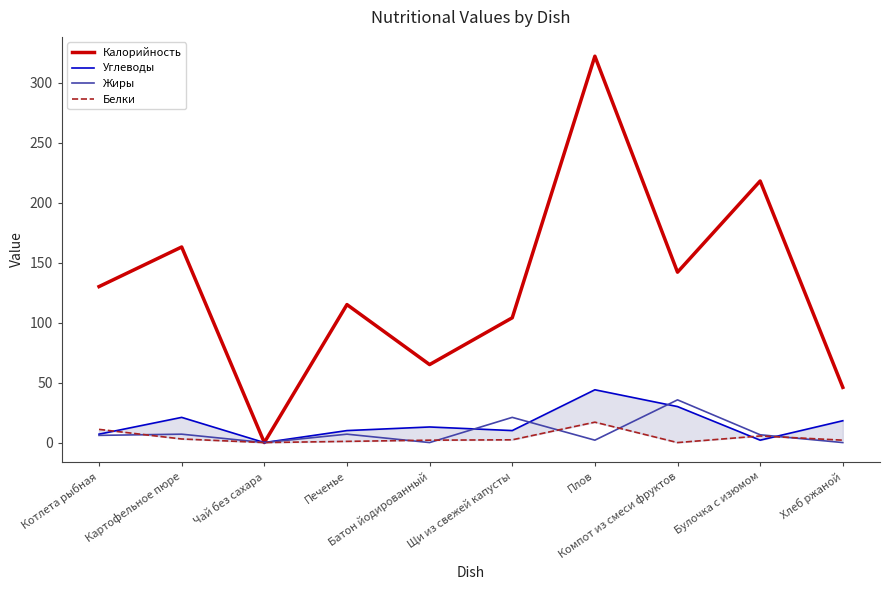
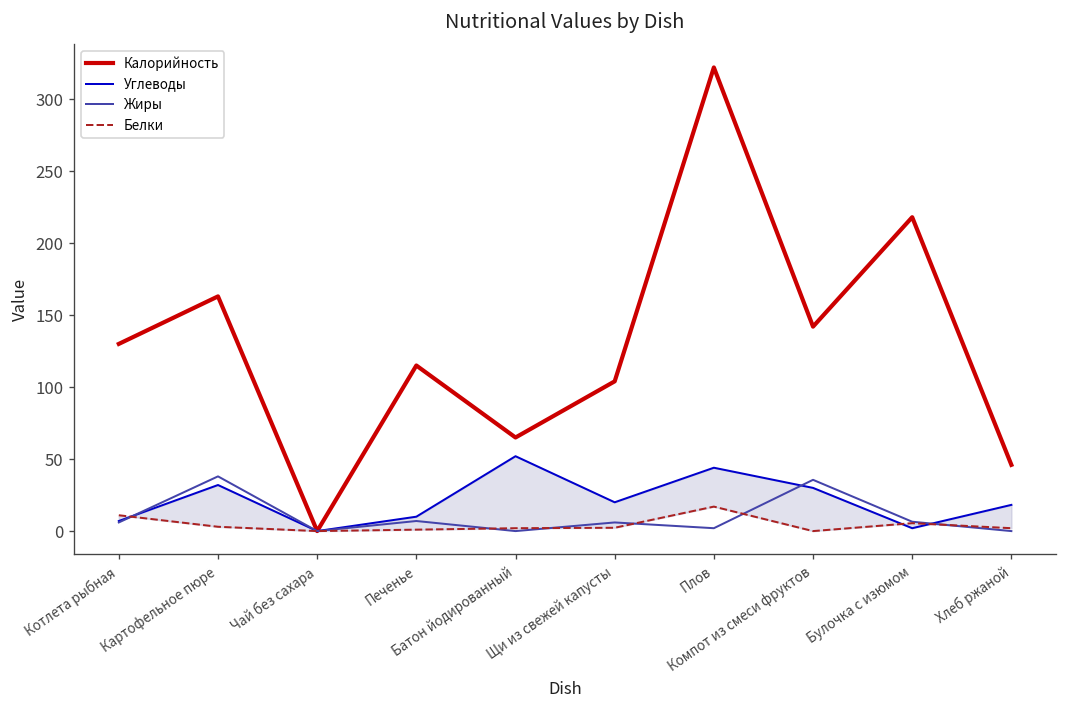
Углеводы, Картофельное пюре: 21 -> 32
Жиры, Картофельное пюре: 7 -> 38
Углеводы, Батон йодированный: 13 -> 52
Углеводы, Щи из свежей капусты: 10 -> 20
Жиры, Щи из свежей капусты: 21 -> 6
